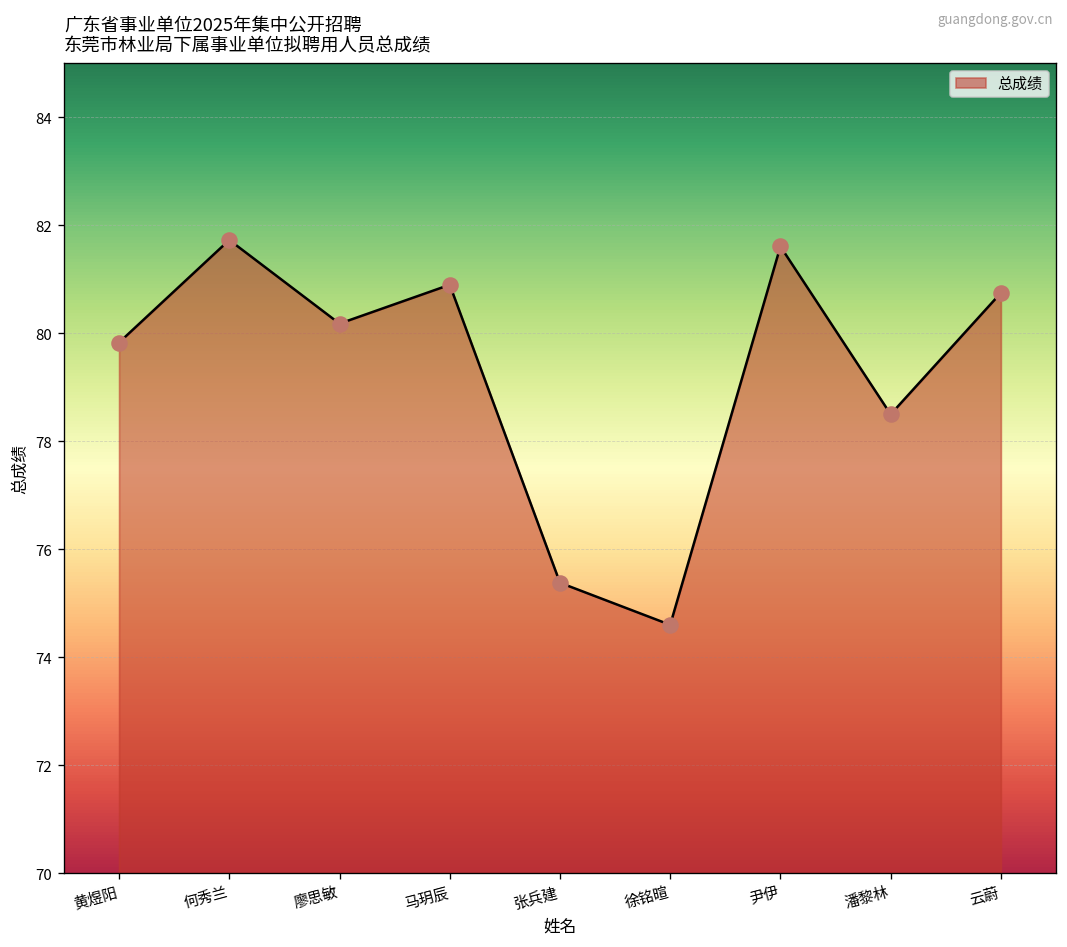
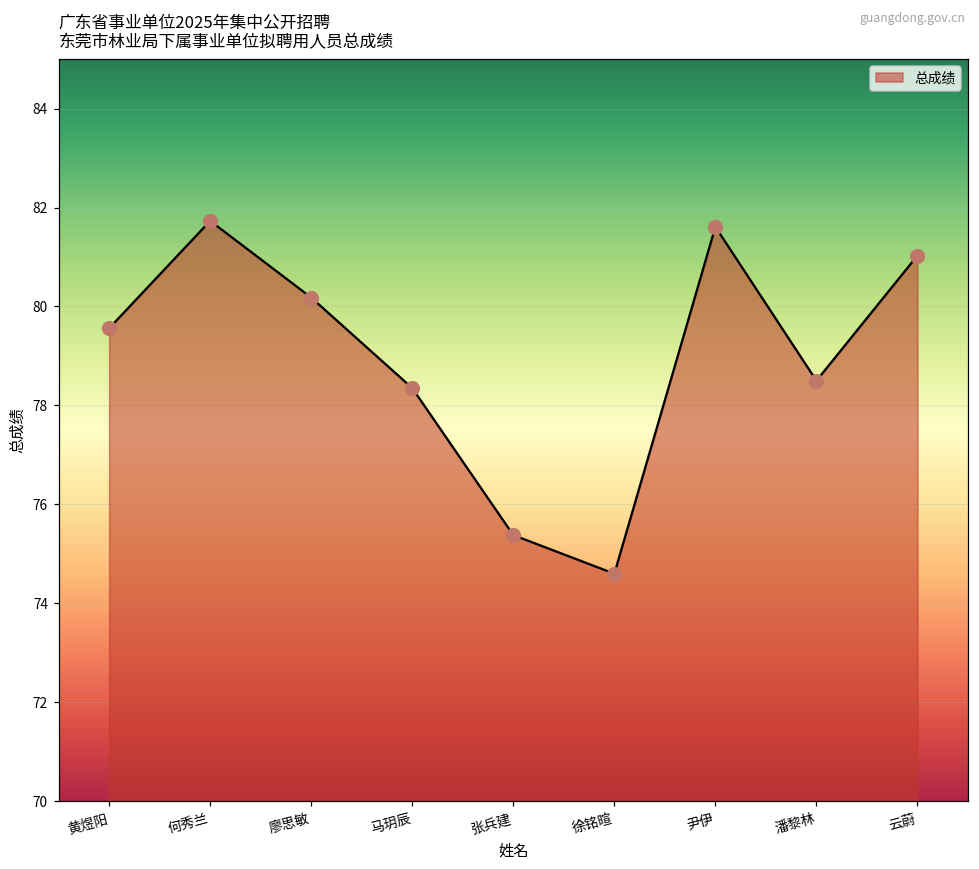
黄煜阳: 79.8 -> 79.6
马玥辰: 80.9 -> 78.4
云蔚: 80.8 -> 81.0
